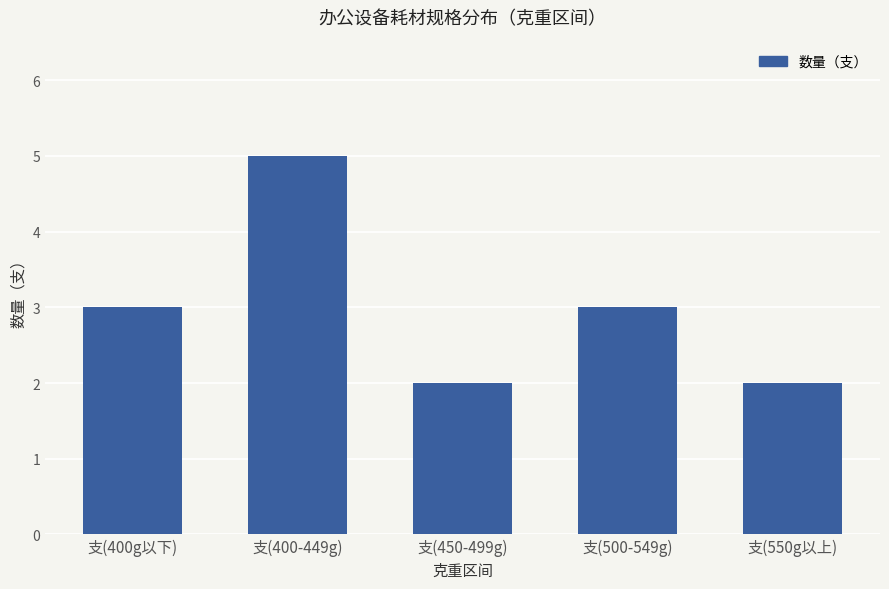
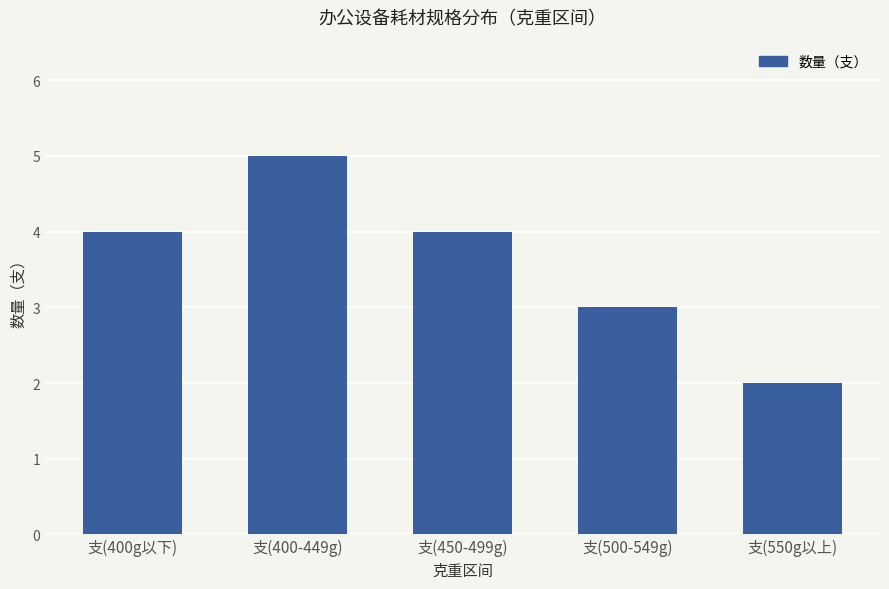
支(400g以下): 3 -> 4
支(450-499g): 2 -> 4
